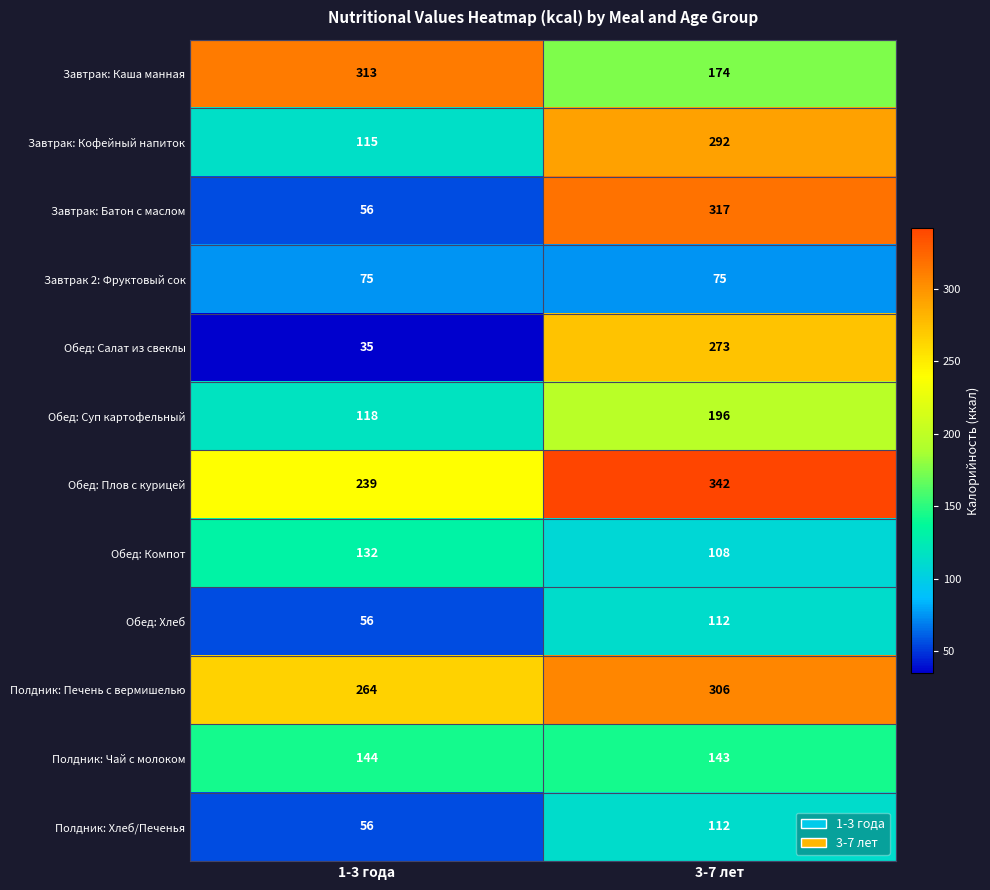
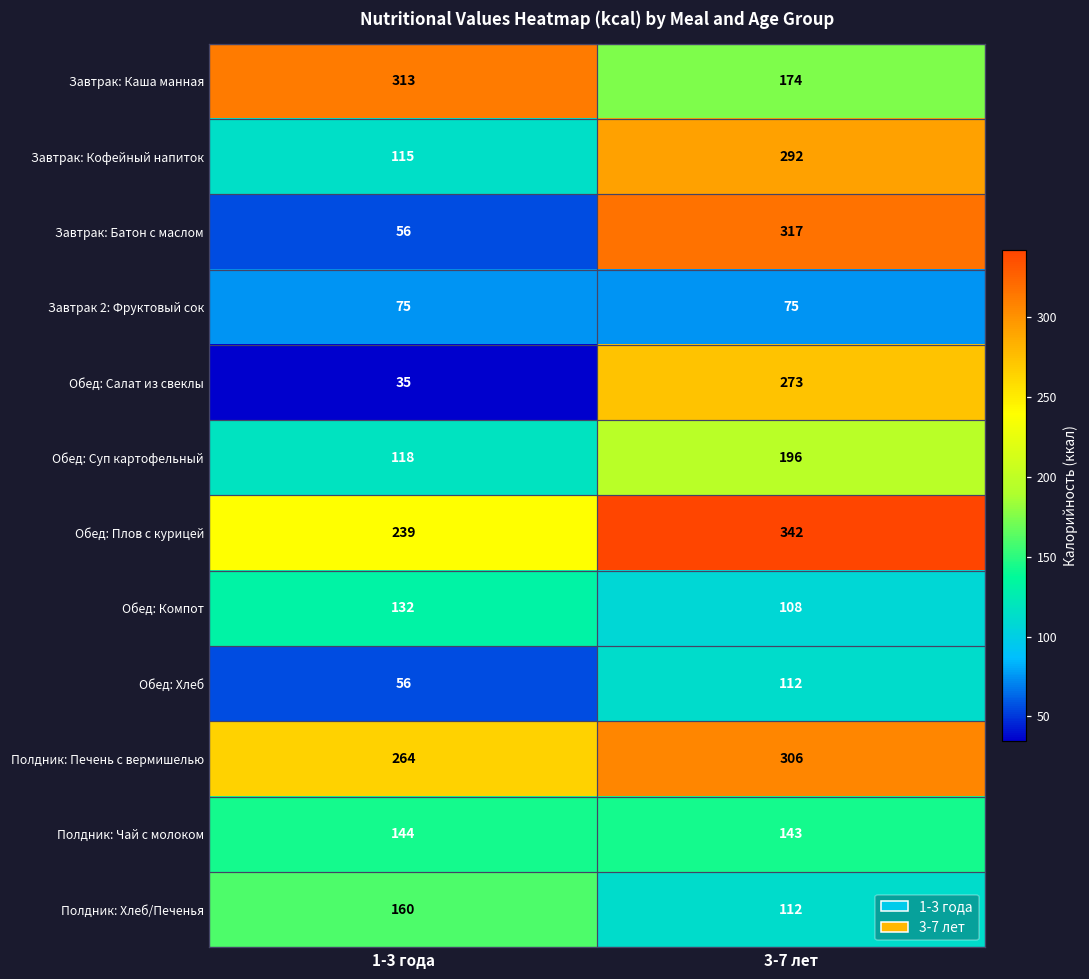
Полдник: Хлеб/Печенья, 1-3 года: 56 -> 160
